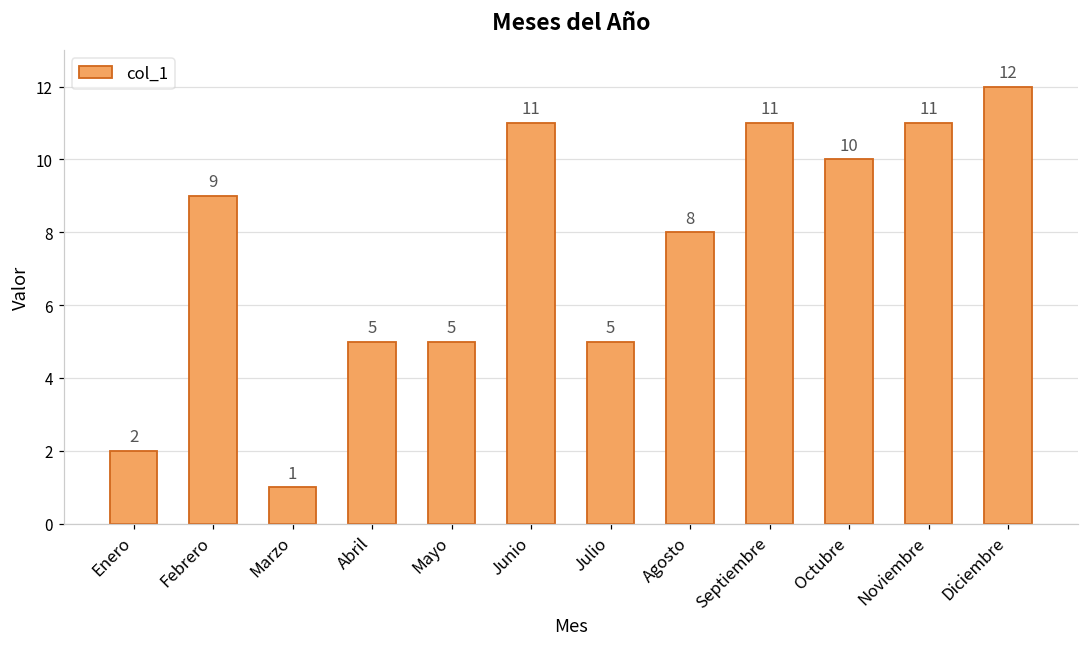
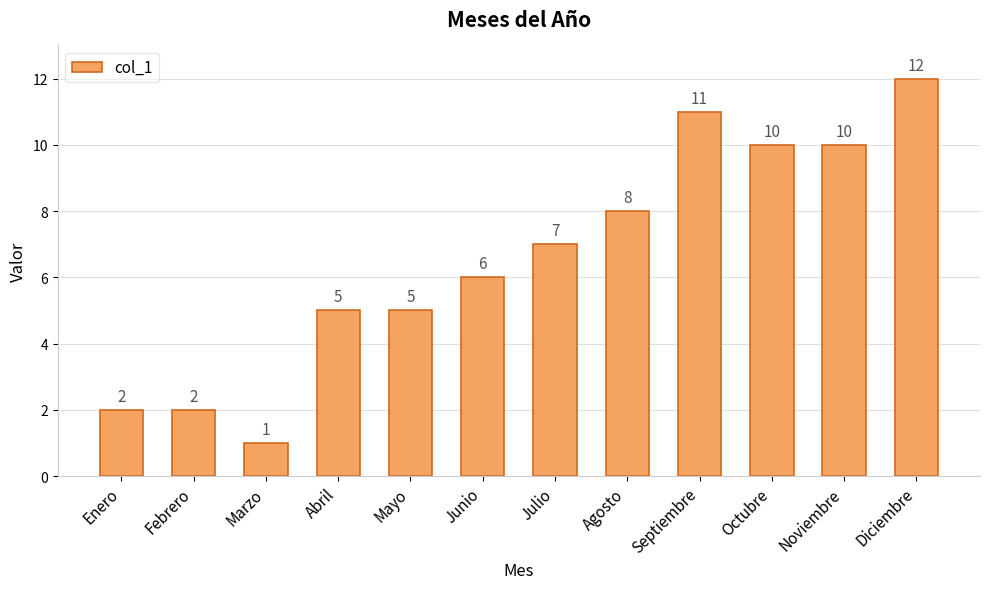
Febrero: 9 -> 2
Junio: 11 -> 6
Julio: 5 -> 7
Noviembre: 11 -> 10
